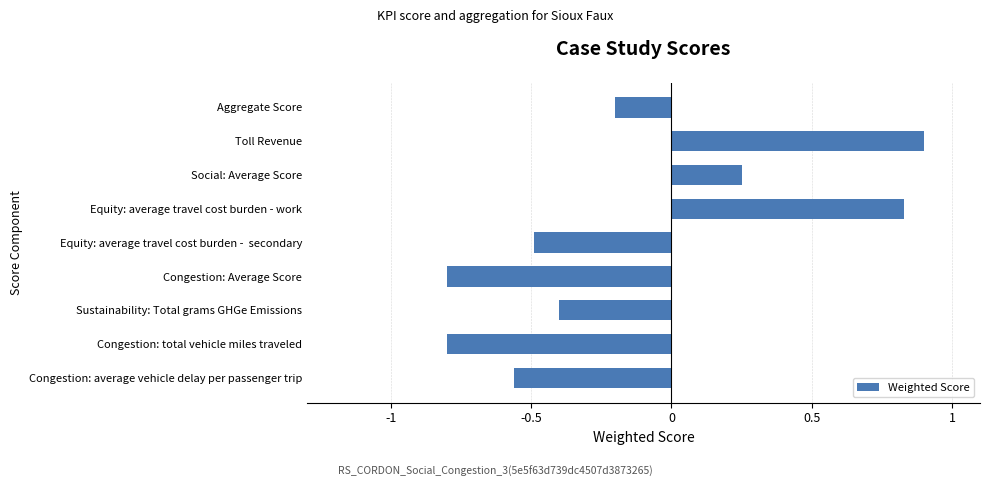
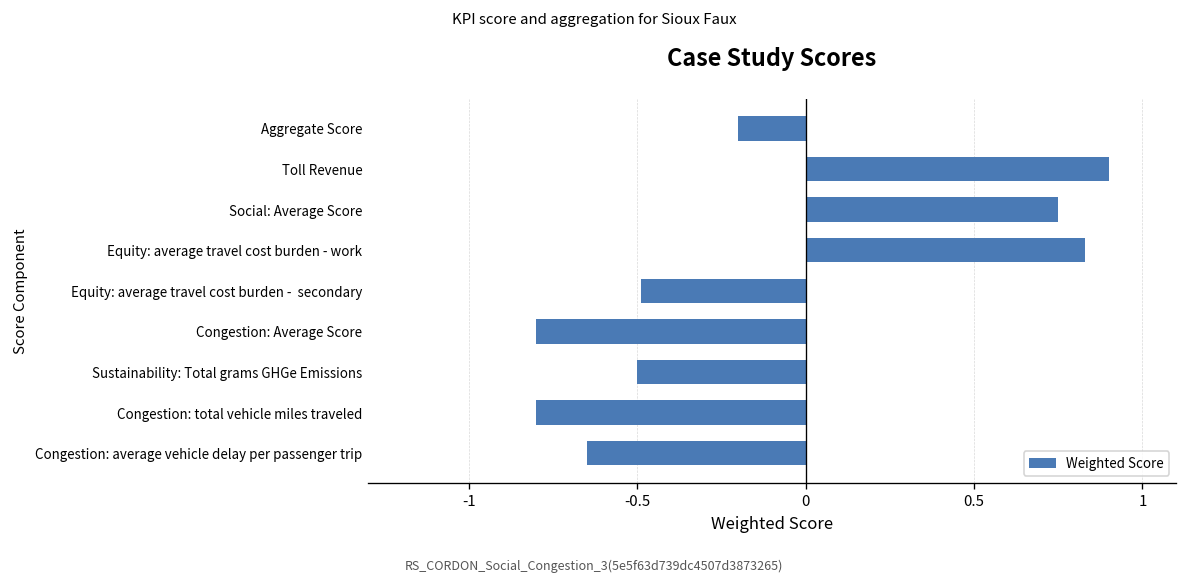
Social: Average Score: 0.25 -> 0.75
Sustainability: Total grams GHGe Emissions: -0.4 -> -0.5
Congestion: average vehicle delay per passenger trip: -0.56 -> -0.65
